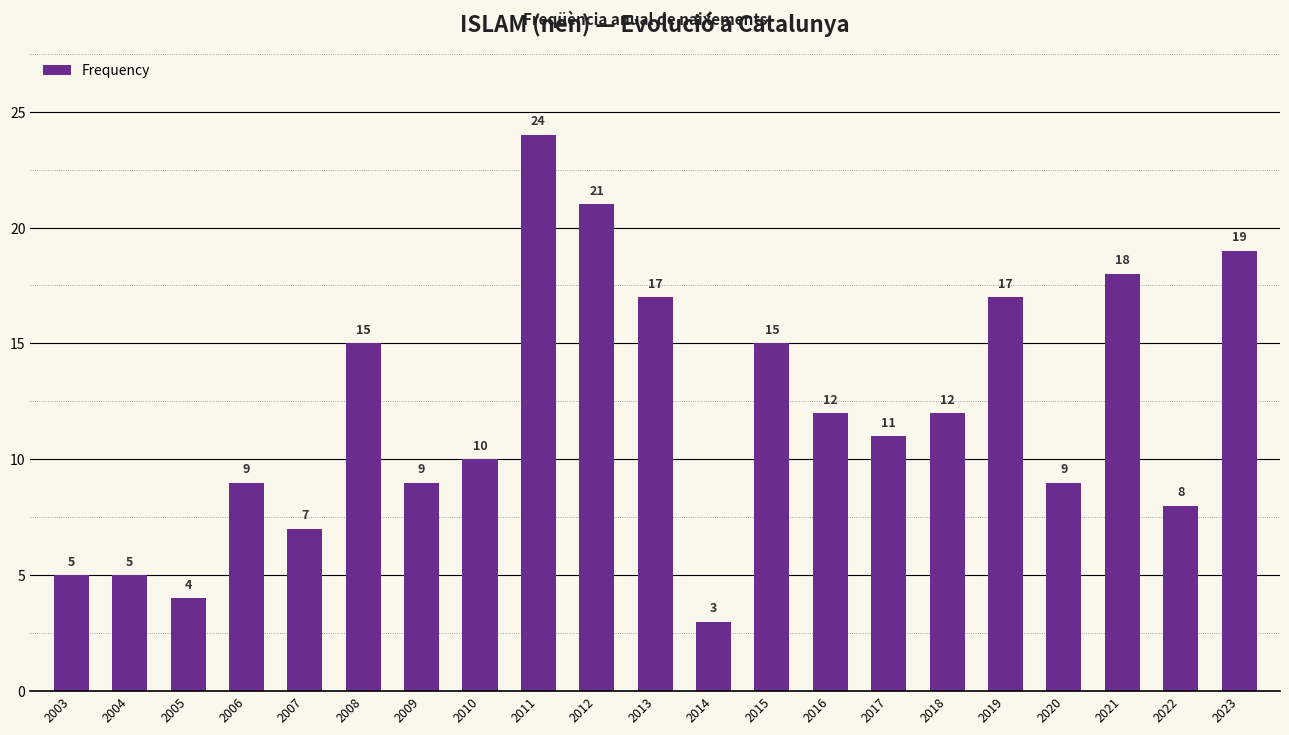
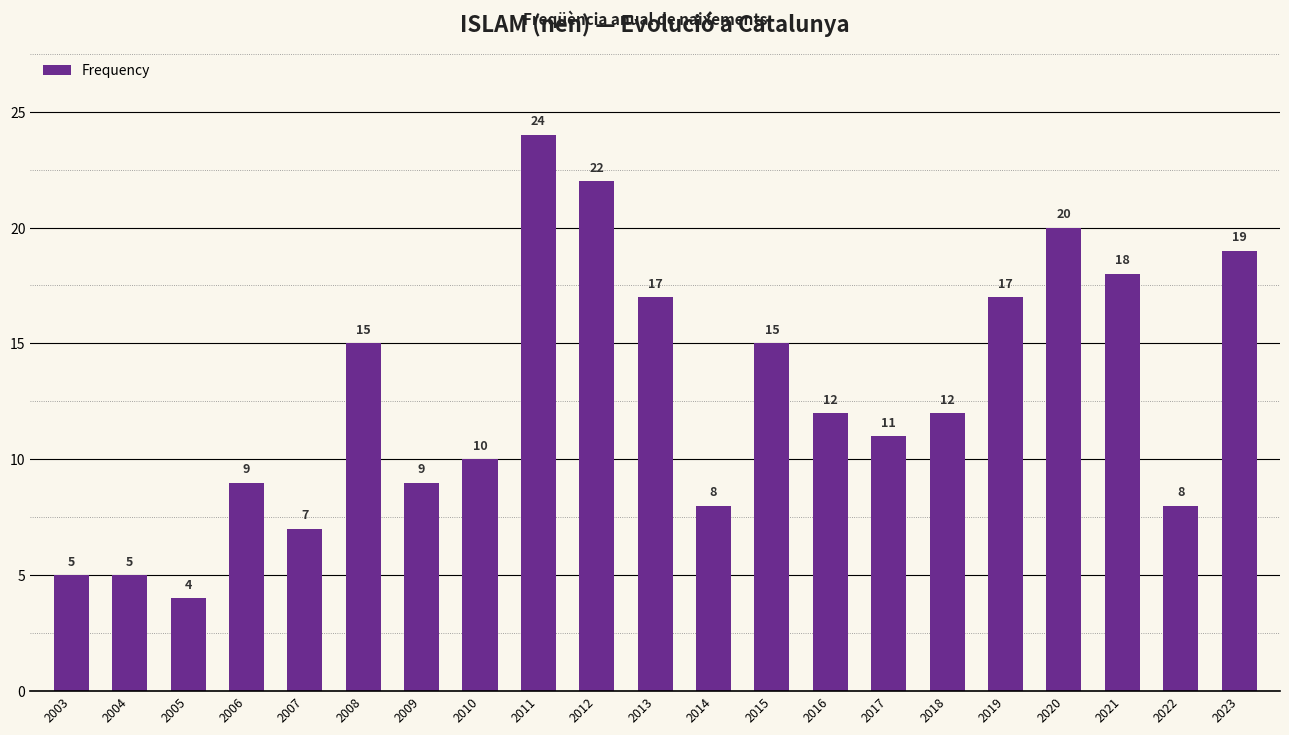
2012: 21 -> 22
2014: 3 -> 8
2020: 9 -> 20
